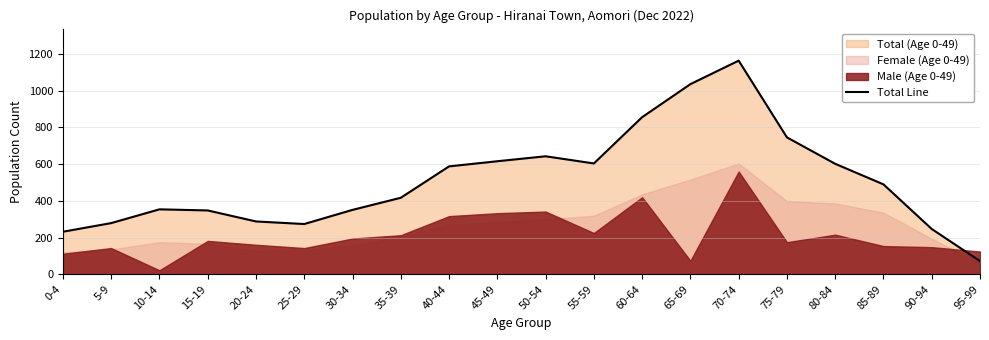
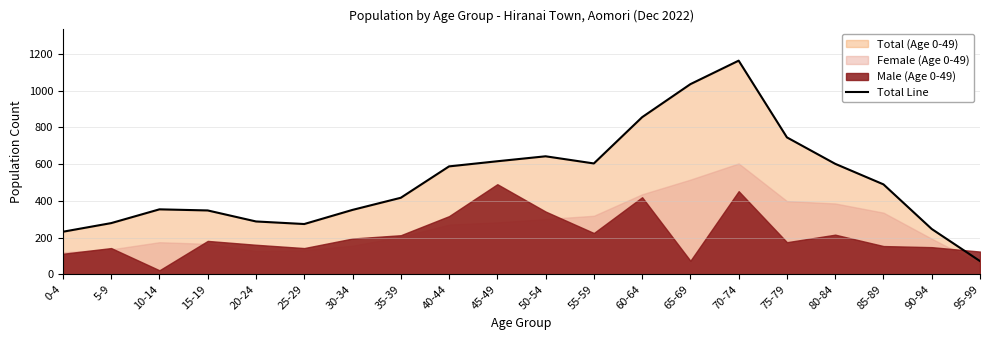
Male (Age 0-49), 45-49: 330 -> 490
Male (Age 0-49), 70-74: 560 -> 450
